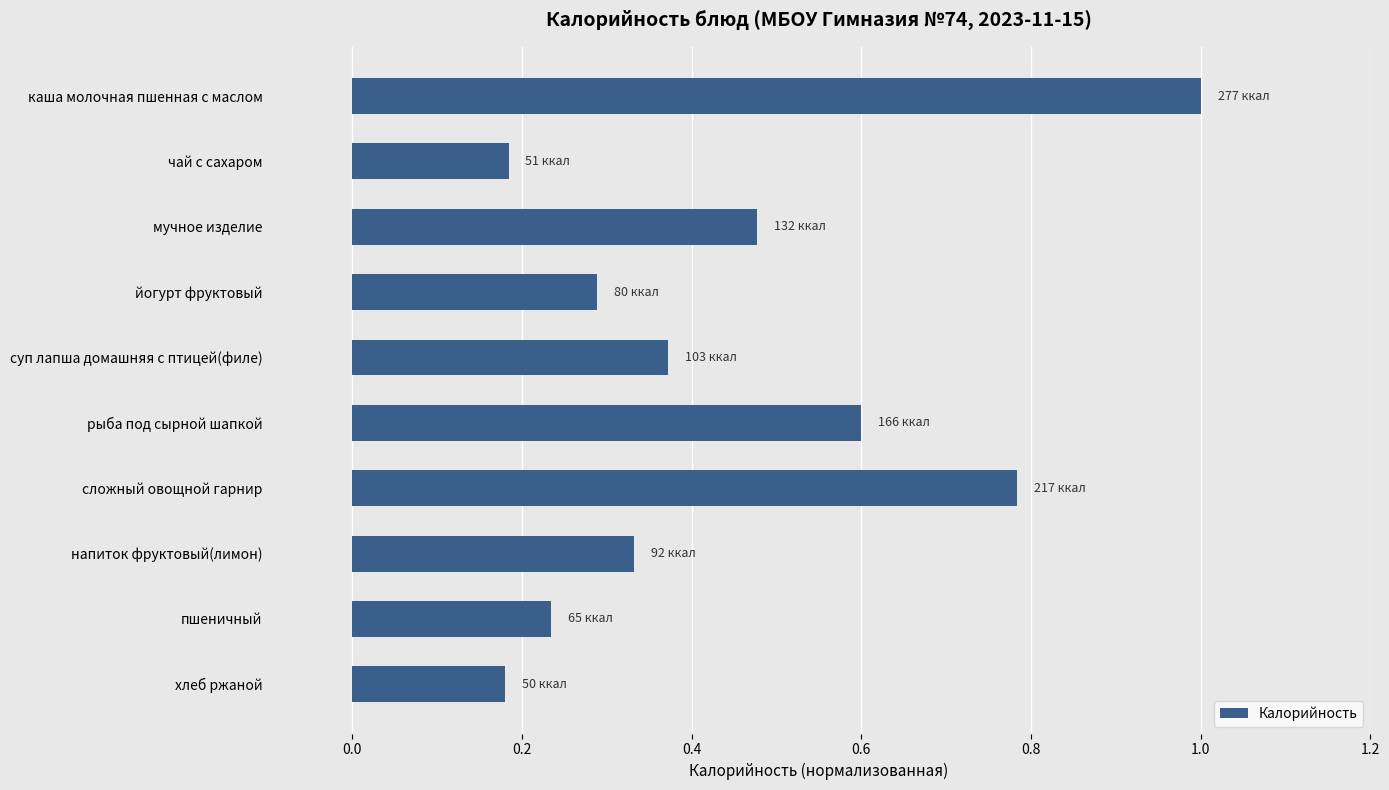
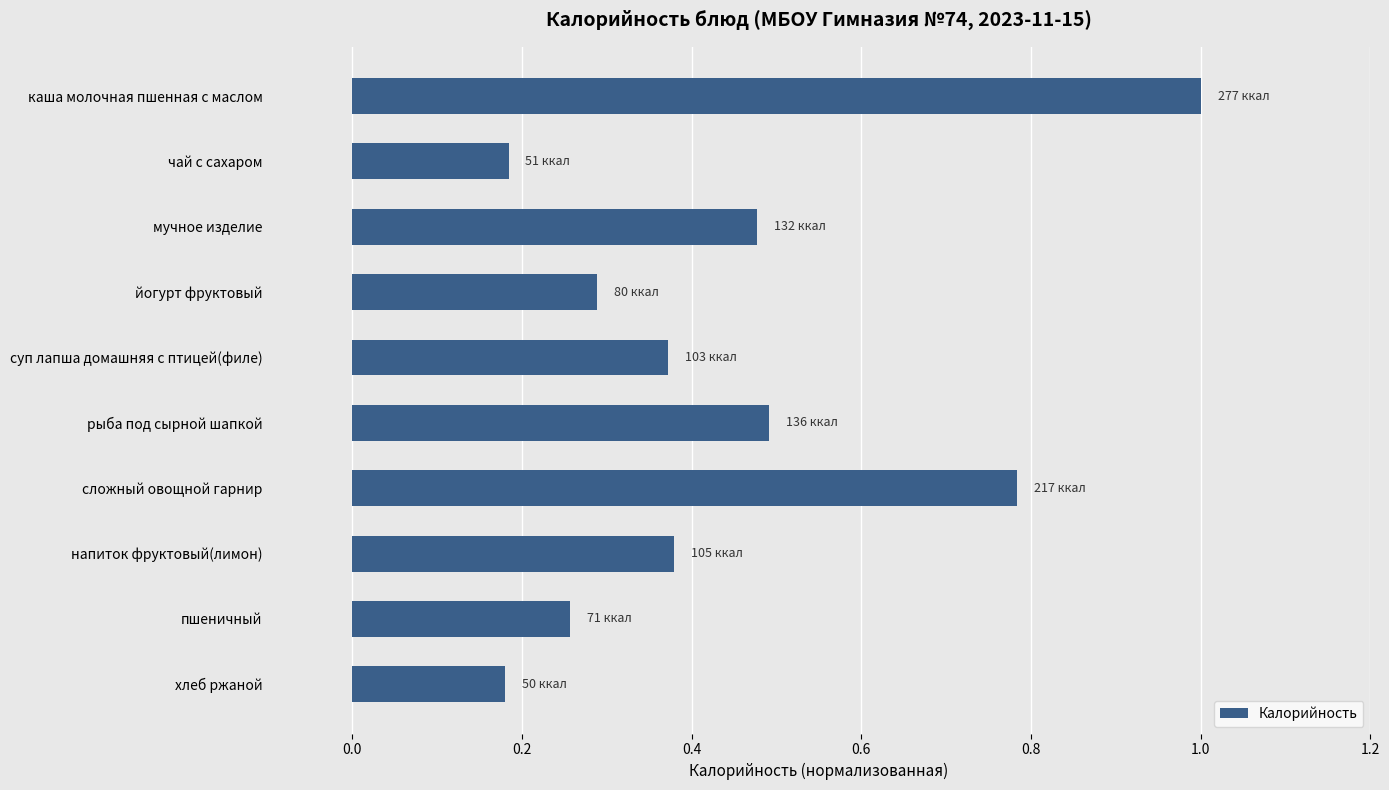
рыба под сырной шапкой: 166 -> 136
напиток фруктовый(лимон): 92 -> 105
пшеничный: 65 -> 71
